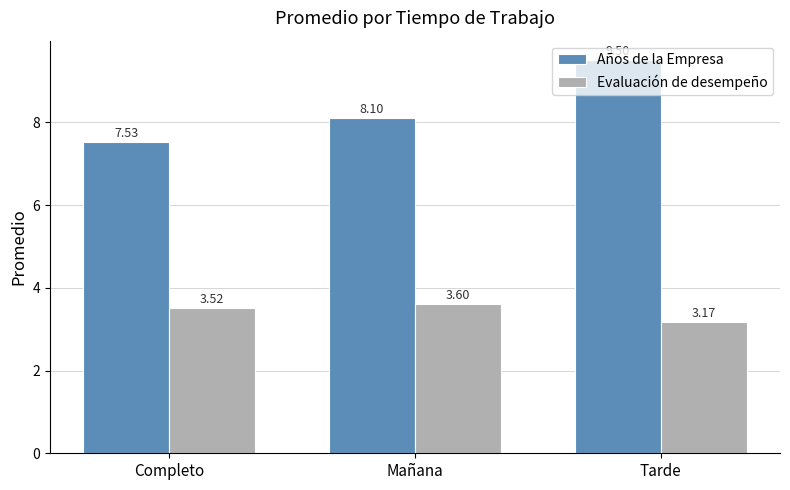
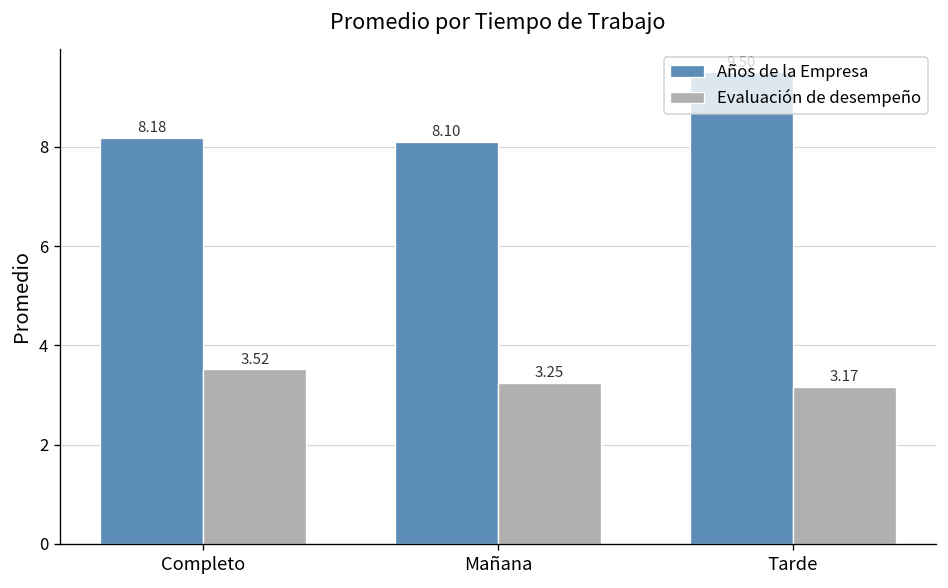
Años de la Empresa, Completo: 7.53 -> 8.18
Evaluación de desempeño, Mañana: 3.60 -> 3.25
